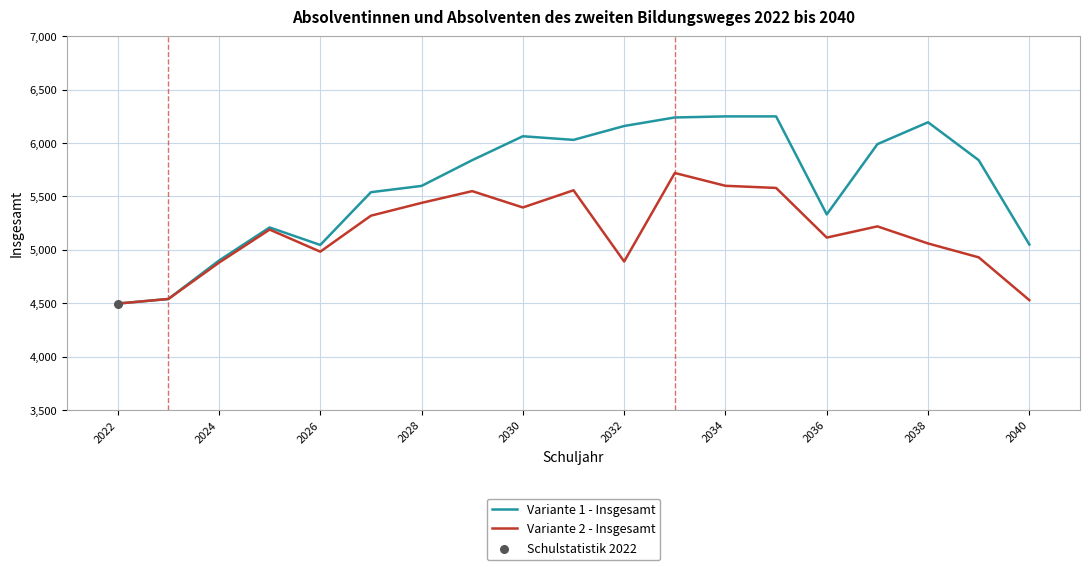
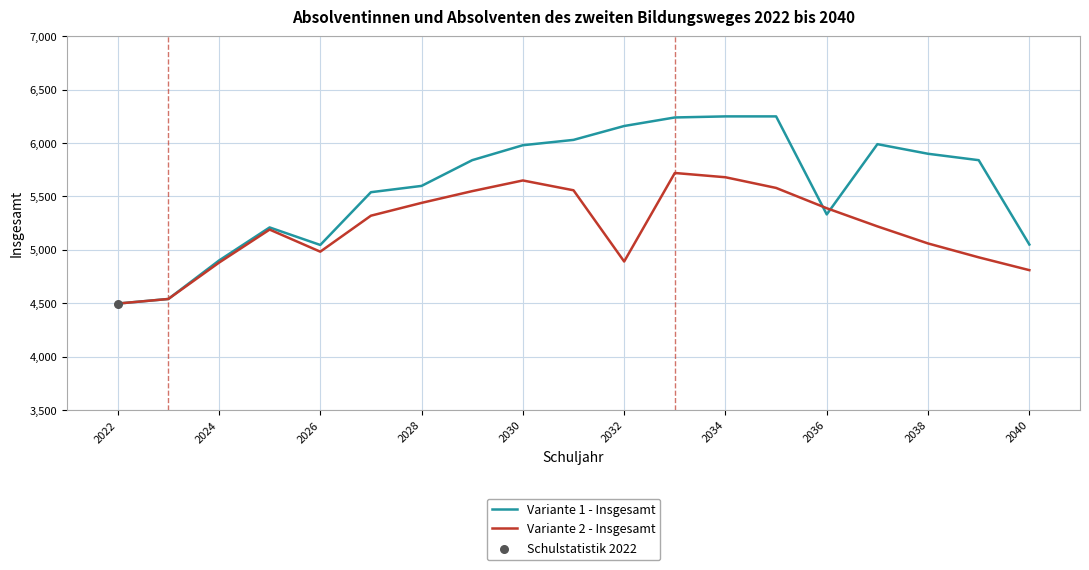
Variante 1 - Insgesamt, 2030: 6,060 -> 5,980
Variante 2 - Insgesamt, 2030: 5,400 -> 5,650
Variante 2 - Insgesamt, 2034: 5,600 -> 5,680
Variante 2 - Insgesamt, 2036: 5,120 -> 5,390
Variante 1 - Insgesamt, 2038: 6,200 -> 5,900
Variante 2 - Insgesamt, 2040: 4,530 -> 4,810
